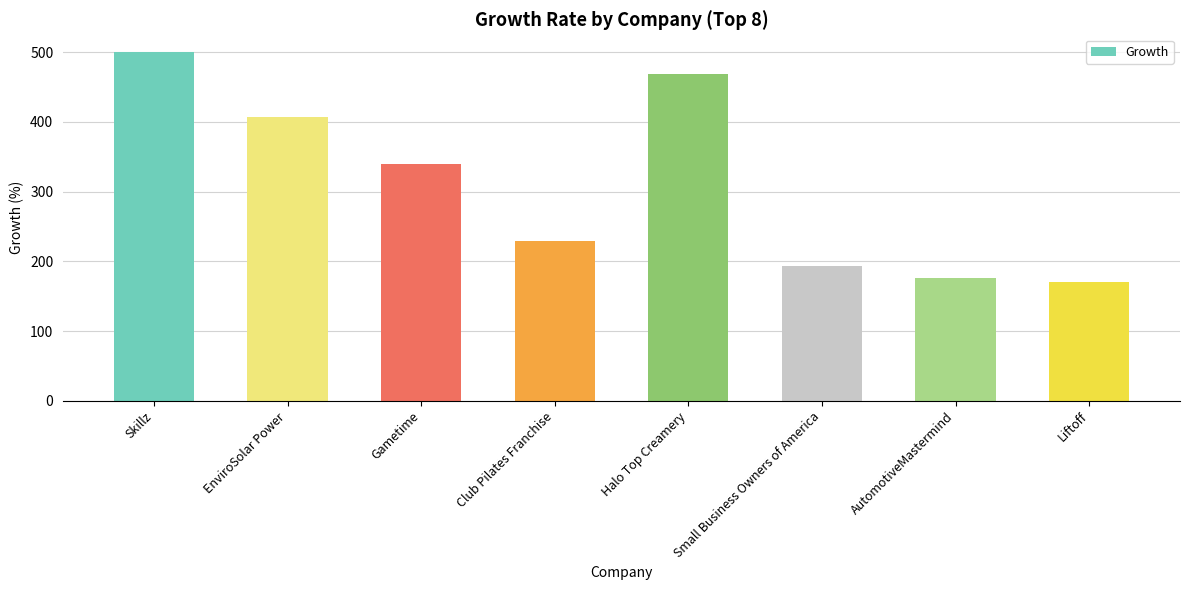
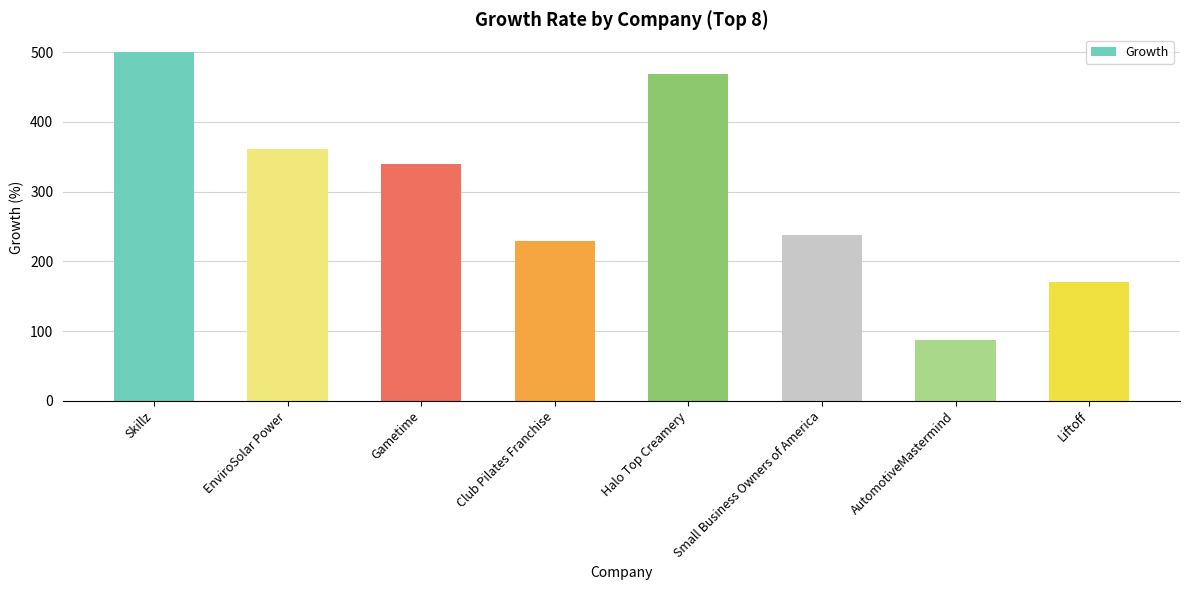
EnviroSolar Power: 410 -> 360
Small Business Owners of America: 190 -> 240
AutomotiveMastermind: 180 -> 90
